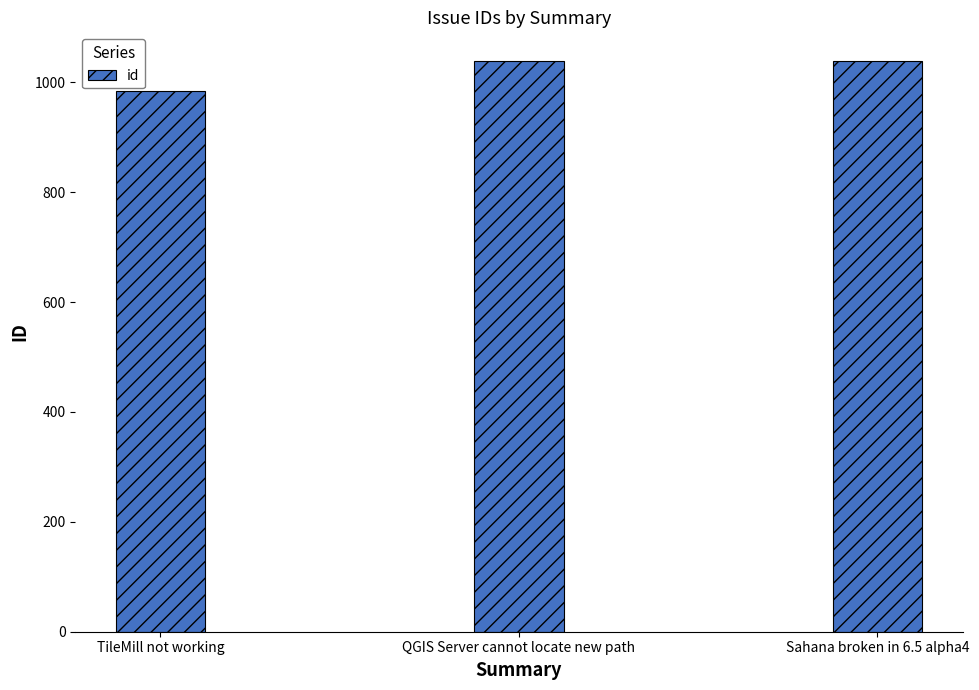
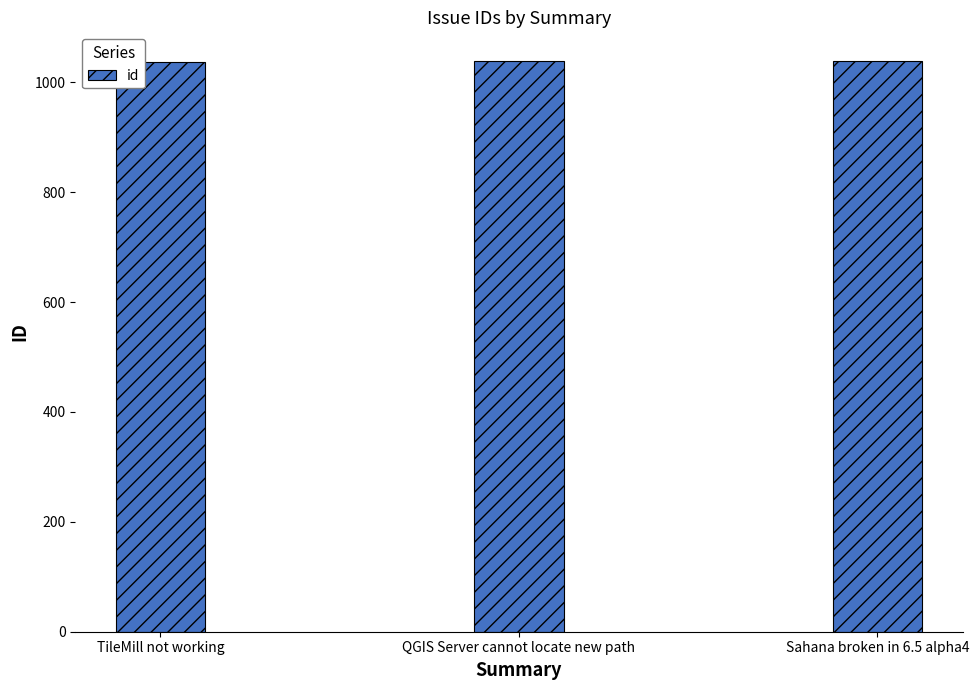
TileMill not working: 990 -> 1040
